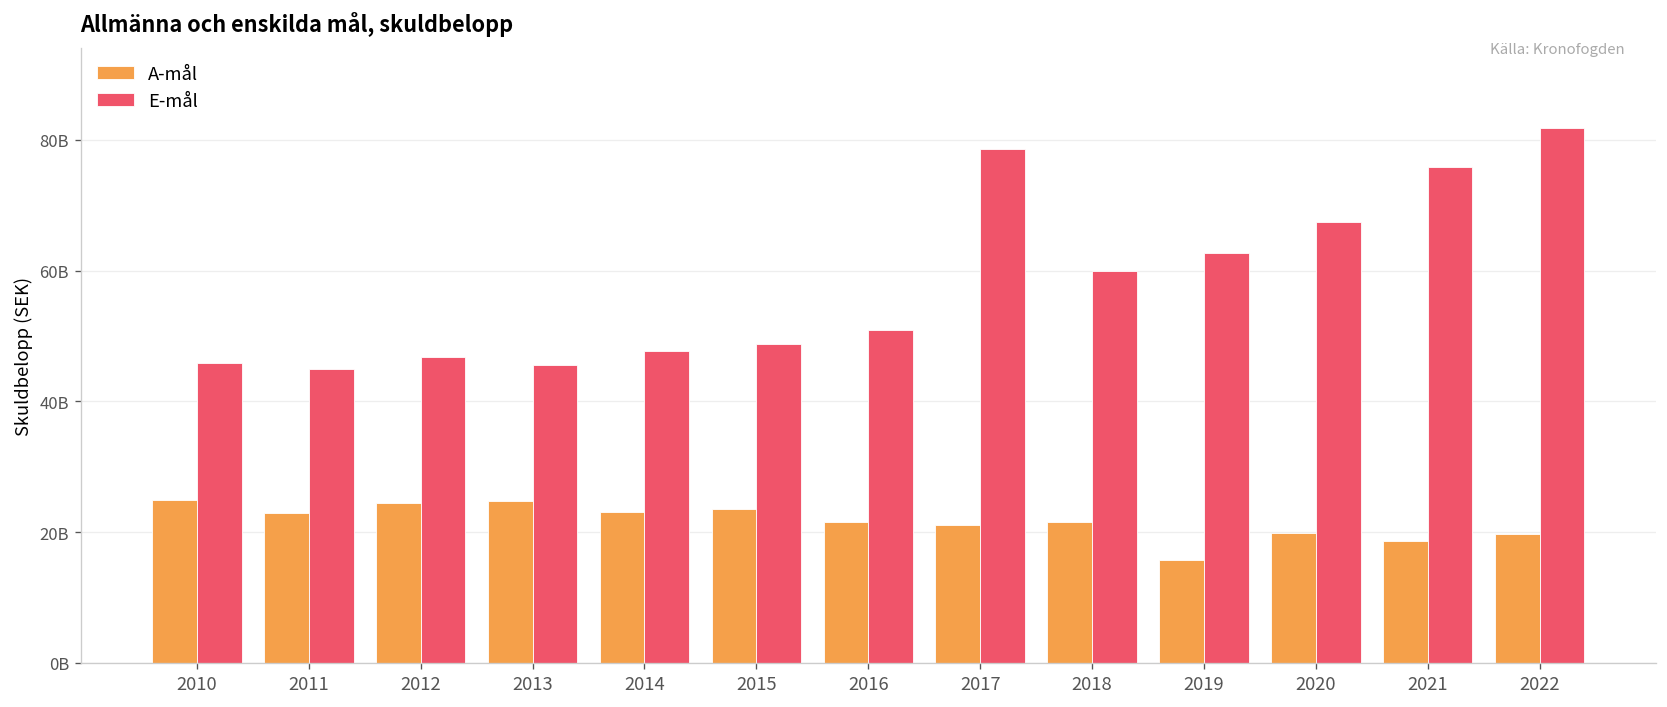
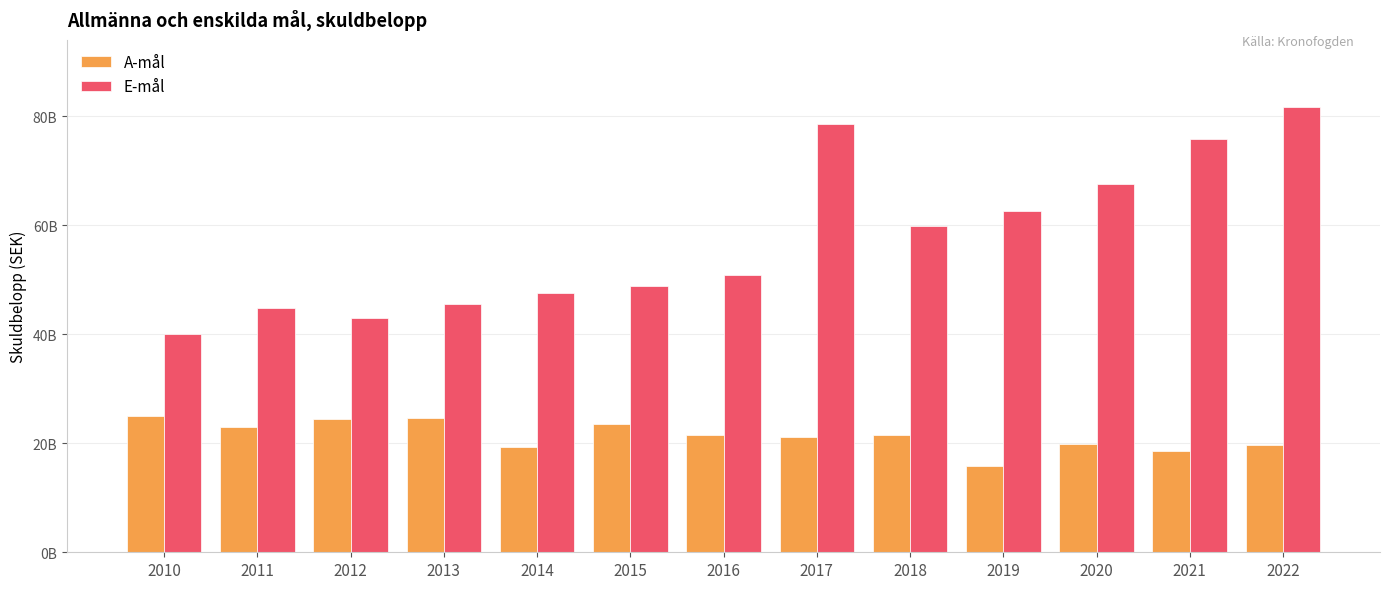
E-mål, 2010: 46000000000 -> 40000000000
E-mål, 2012: 47000000000 -> 43000000000
A-mål, 2014: 23000000000 -> 19000000000
